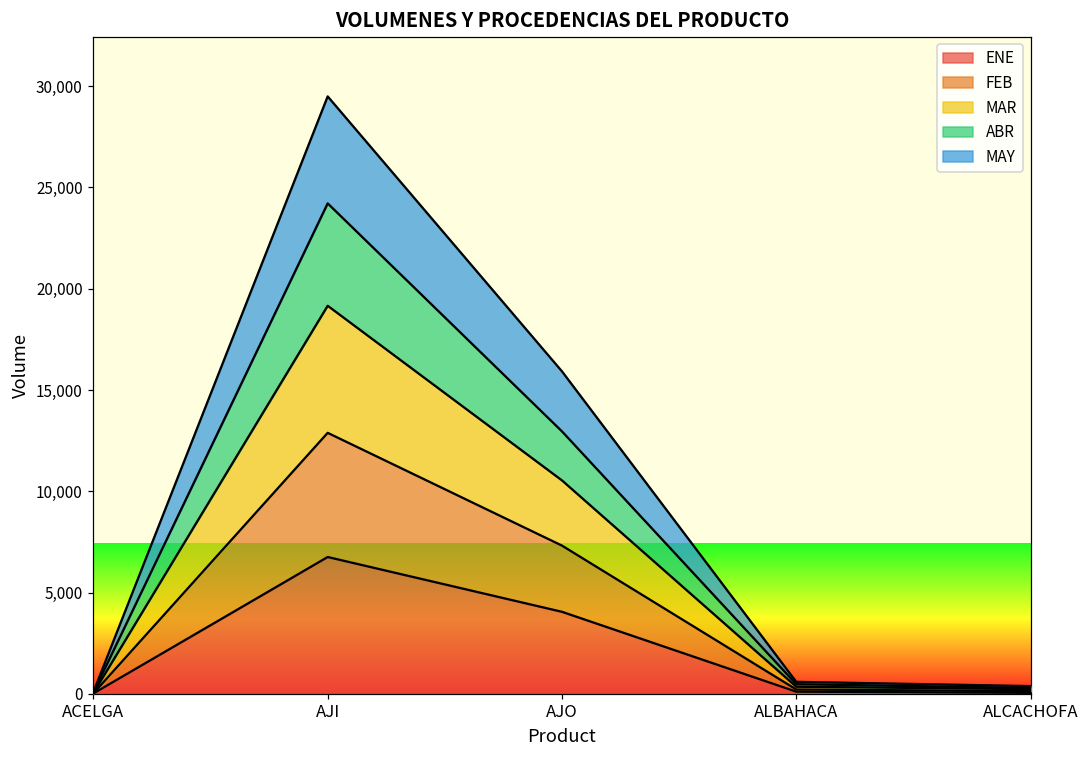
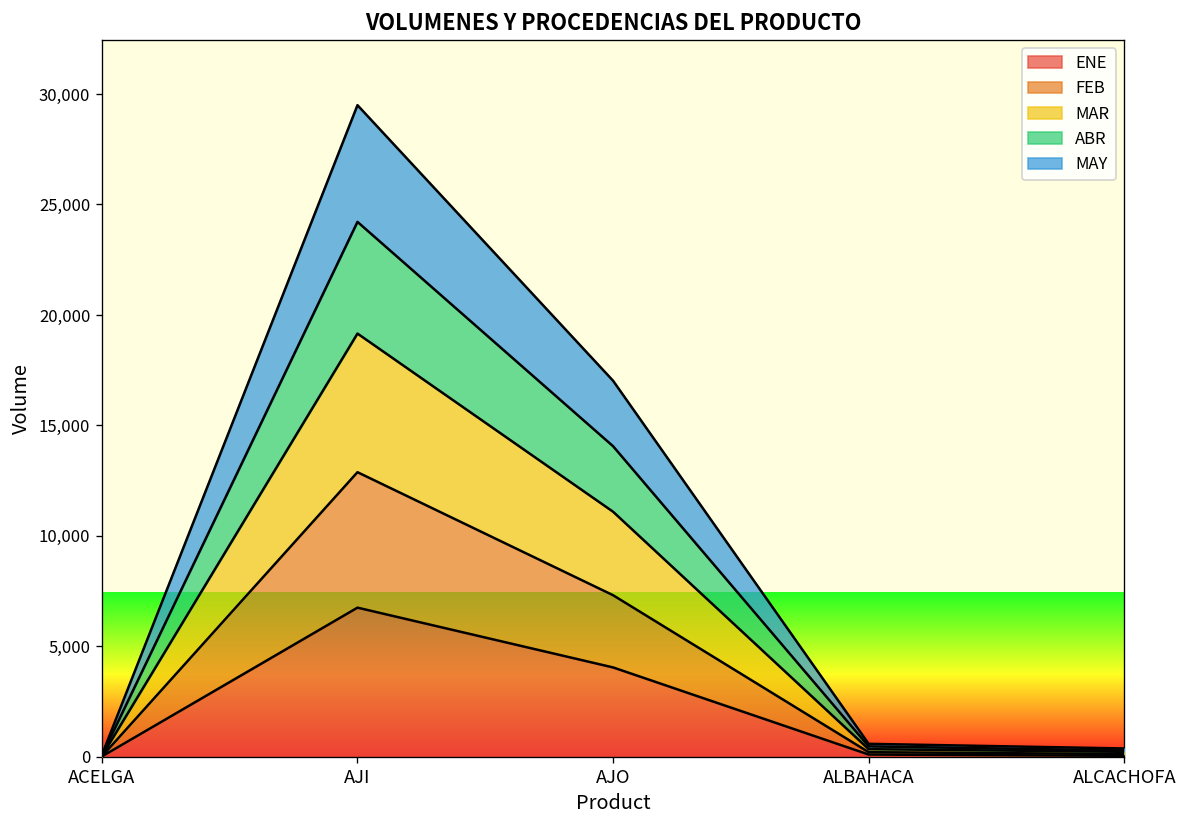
MAR, AJO: 3,200 -> 3,800
ABR, AJO: 2,400 -> 3,000
